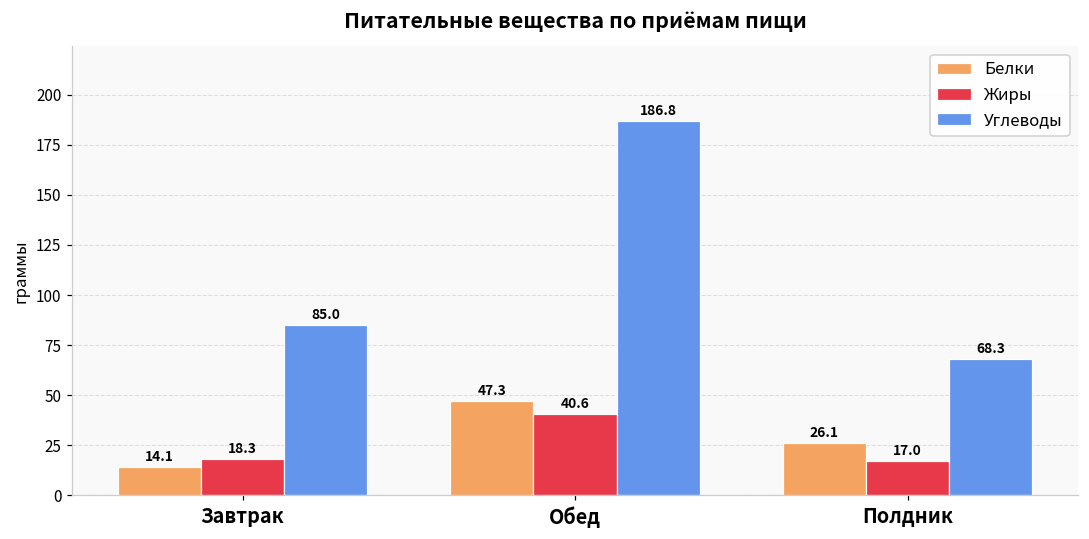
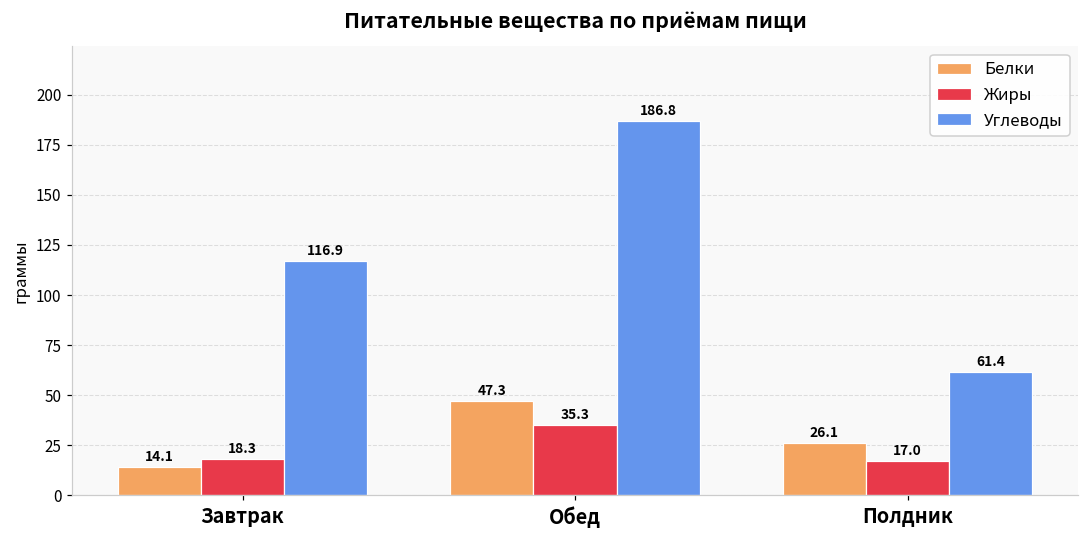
Углеводы, Завтрак: 85.0 -> 116.9
Жиры, Обед: 40.6 -> 35.3
Углеводы, Полдник: 68.3 -> 61.4
